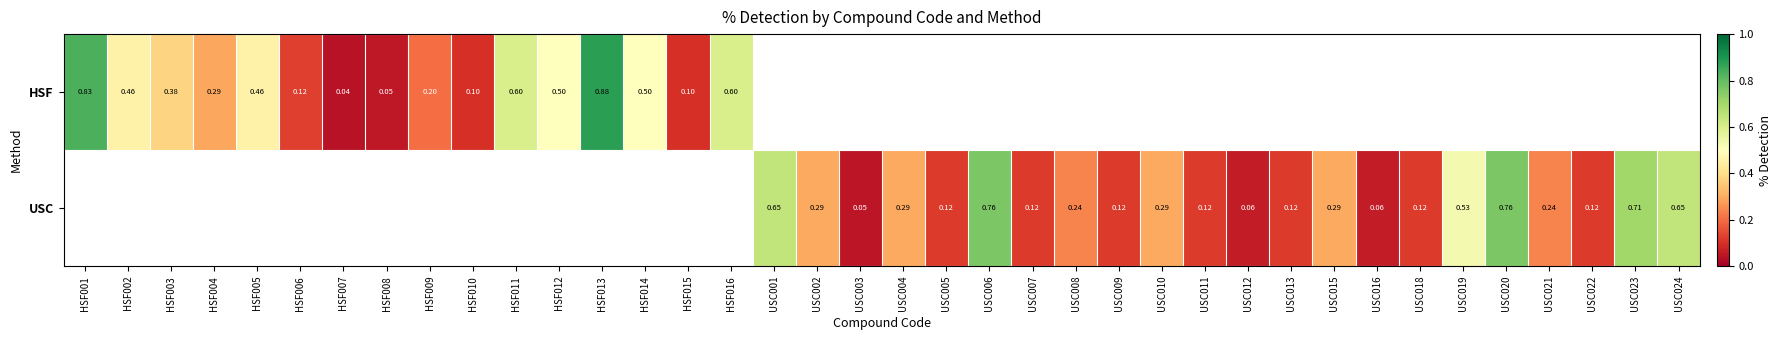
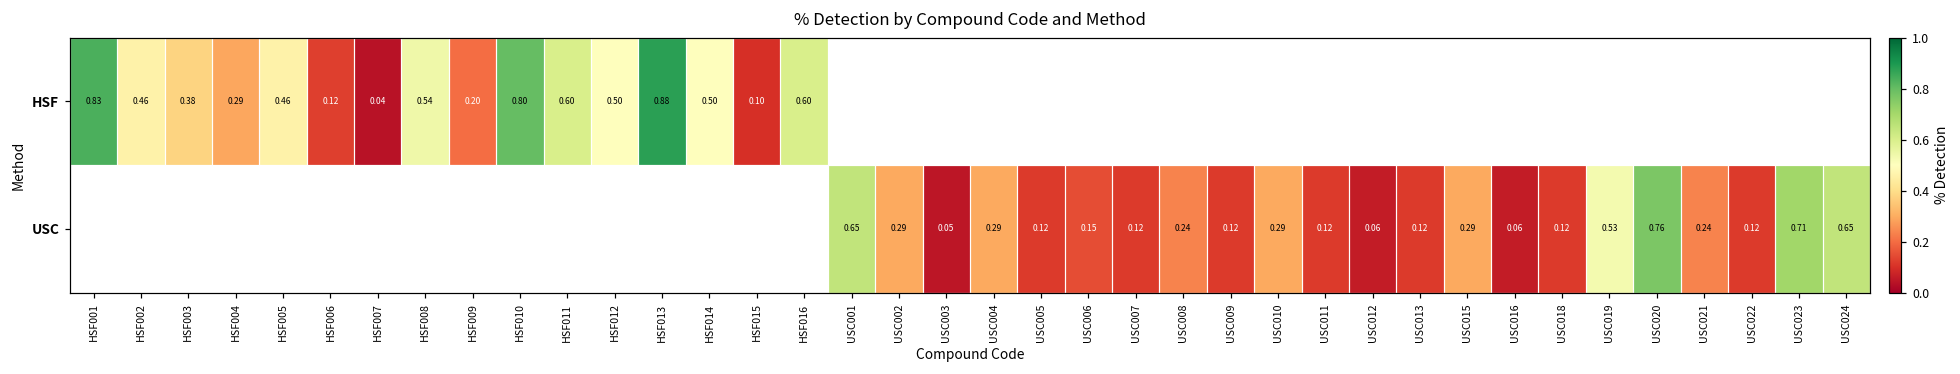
HSF, HSF008: 0.05 -> 0.54
HSF, HSF010: 0.10 -> 0.80
USC, USC006: 0.76 -> 0.15
